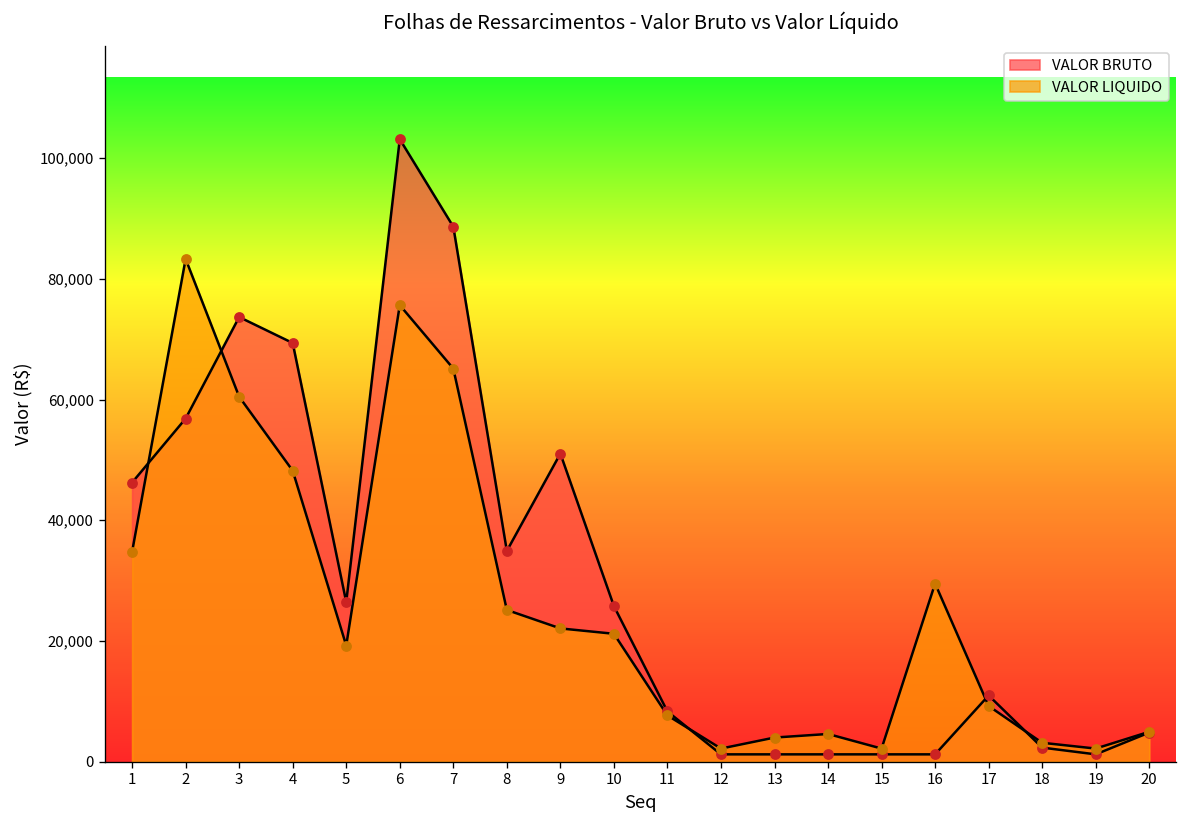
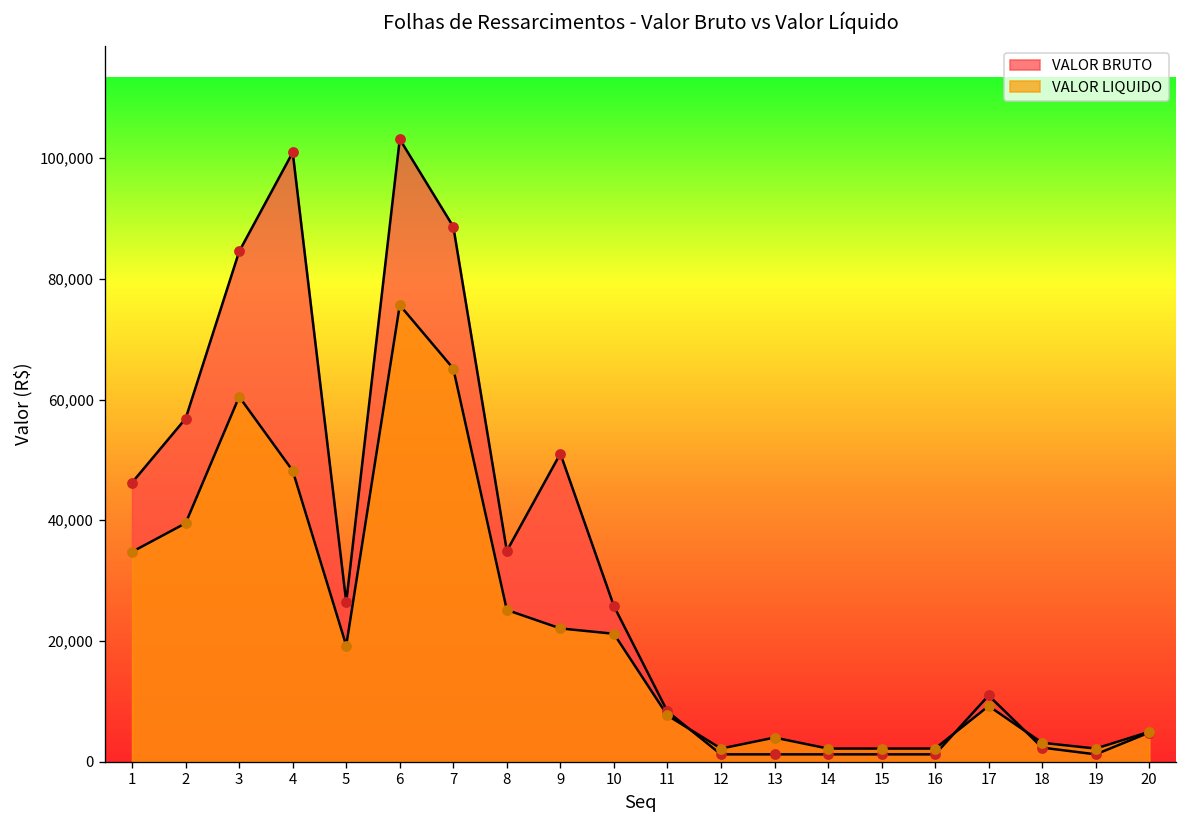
VALOR LIQUIDO, 2: 83,000 -> 40,000
VALOR BRUTO, 3: 74,000 -> 85,000
VALOR BRUTO, 4: 69,000 -> 101,000
VALOR LIQUIDO, 14: 5,000 -> 2,000
VALOR LIQUIDO, 16: 30,000 -> 2,000
